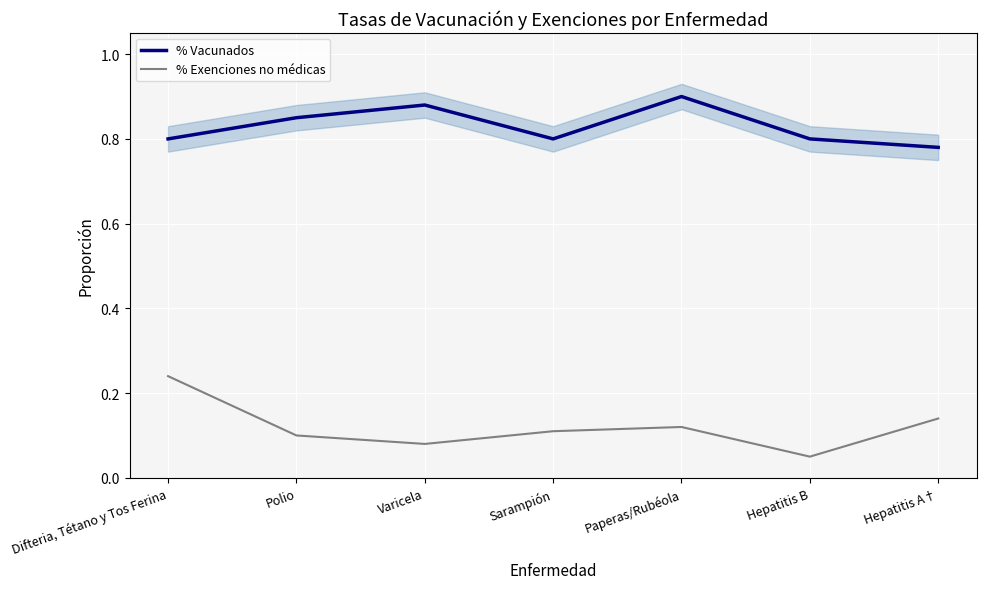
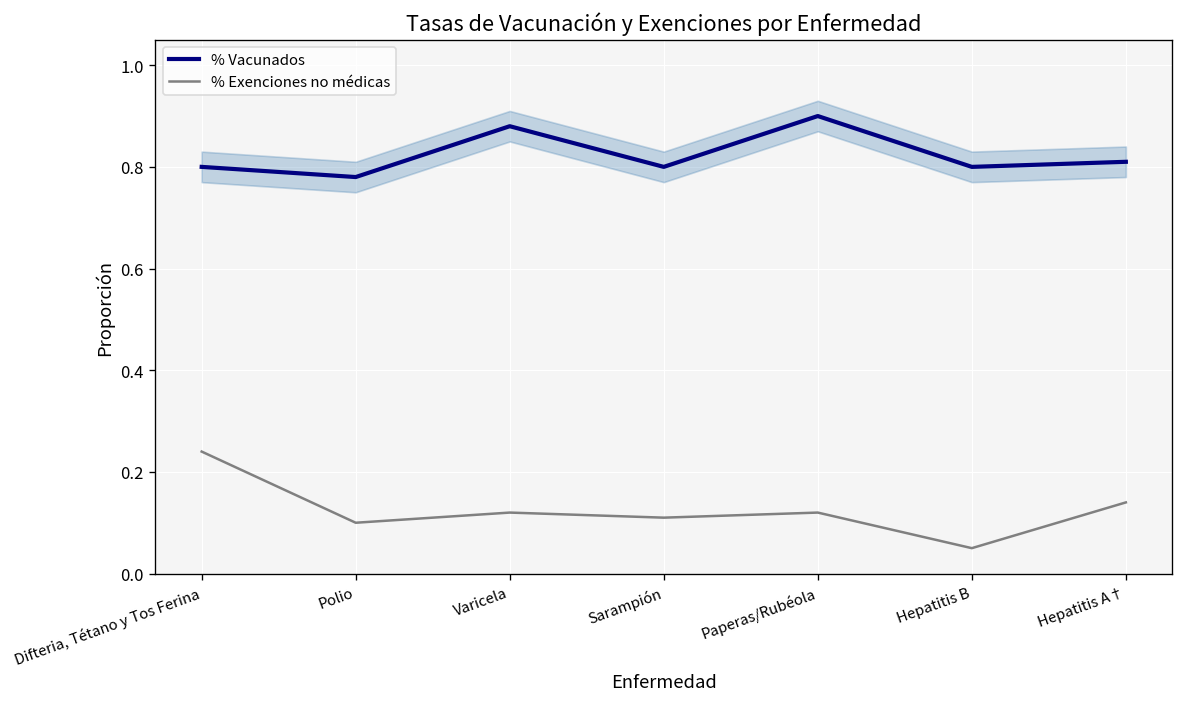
% Vacunados, Polio: 0.85 -> 0.78
% Exenciones no médicas, Varicela: 0.08 -> 0.12
% Vacunados, Hepatitis A†: 0.78 -> 0.81
